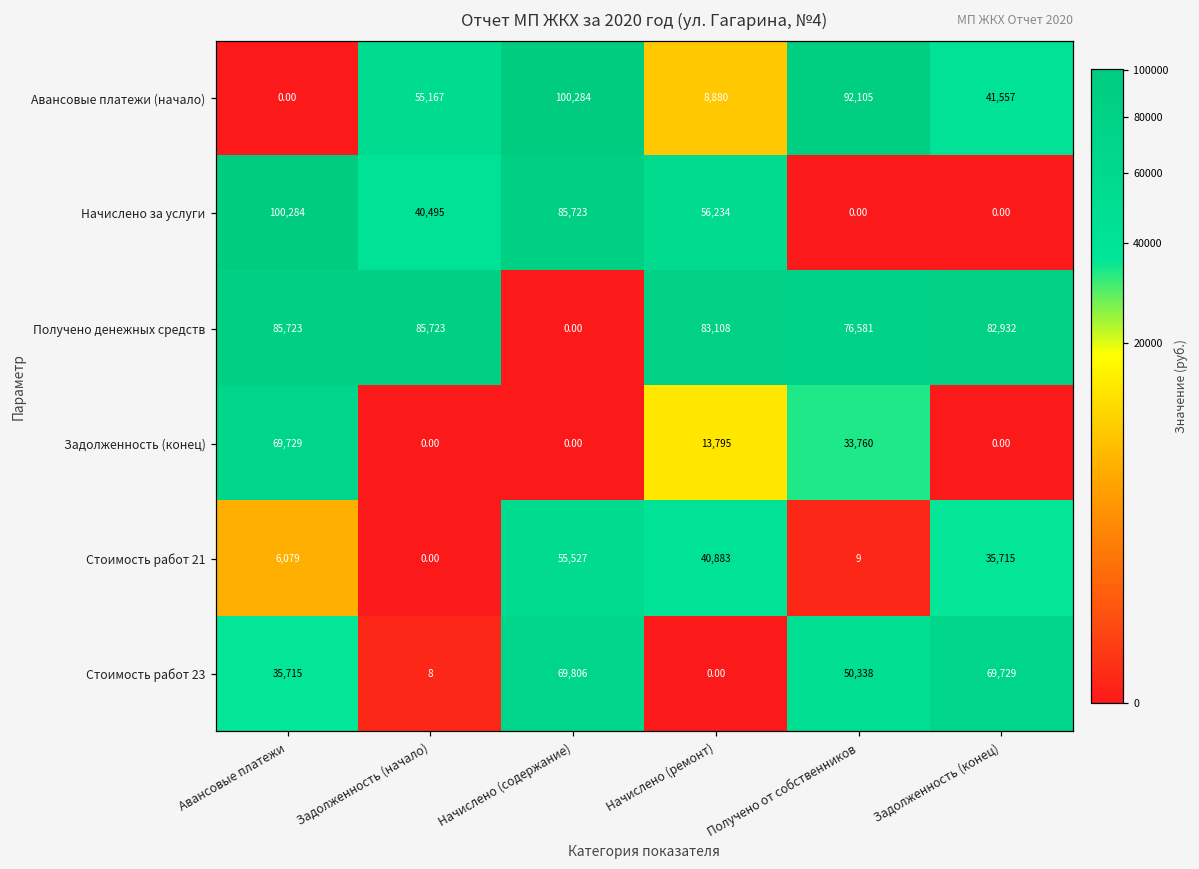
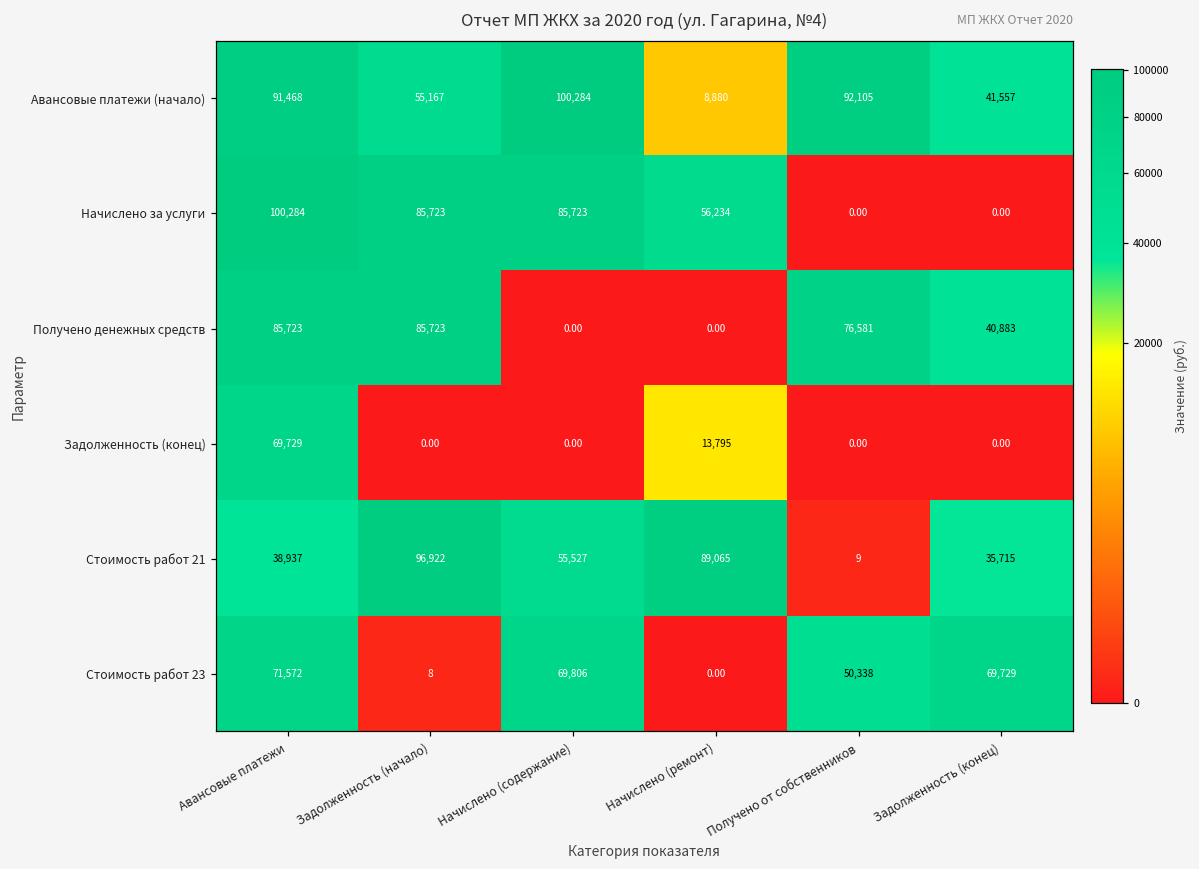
Авансовые платежи (начало), Авансовые платежи: 0.00 -> 91,468
Начислено за услуги, Задолженность (начало): 40,495 -> 85,723
Получено денежных средств, Начислено (ремонт): 83,108 -> 0.00
Получено денежных средств, Задолженность (конец): 82,932 -> 40,883
Задолженность (конец), Получено от собственников: 33,760 -> 0.00
Стоимость работ 21, Авансовые платежи: 6,079 -> 38,937
Стоимость работ 21, Задолженность (начало): 0.00 -> 96,922
Стоимость работ 21, Начислено (ремонт): 40,883 -> 89,065
Стоимость работ 23, Авансовые платежи: 35,715 -> 71,572
